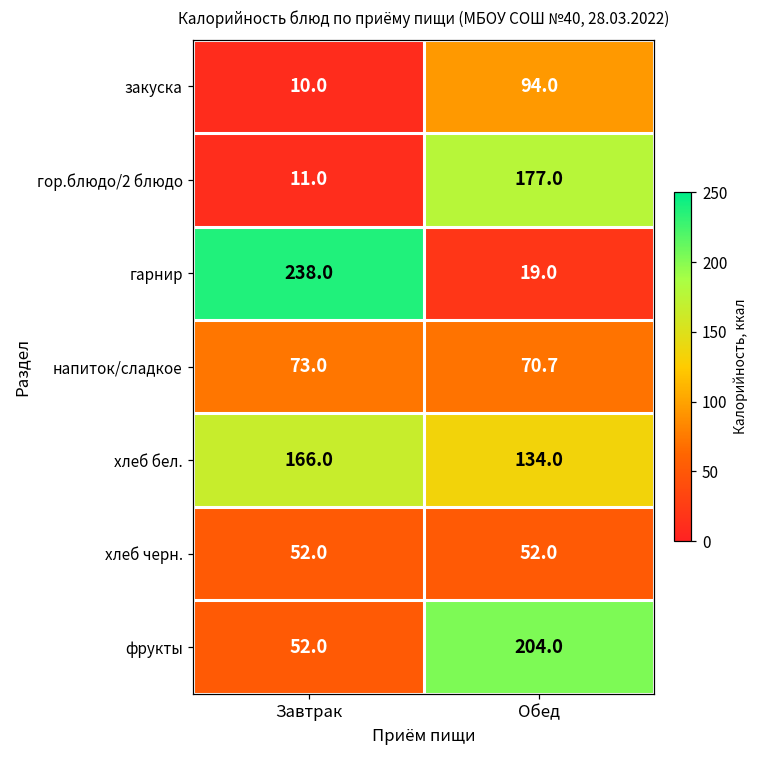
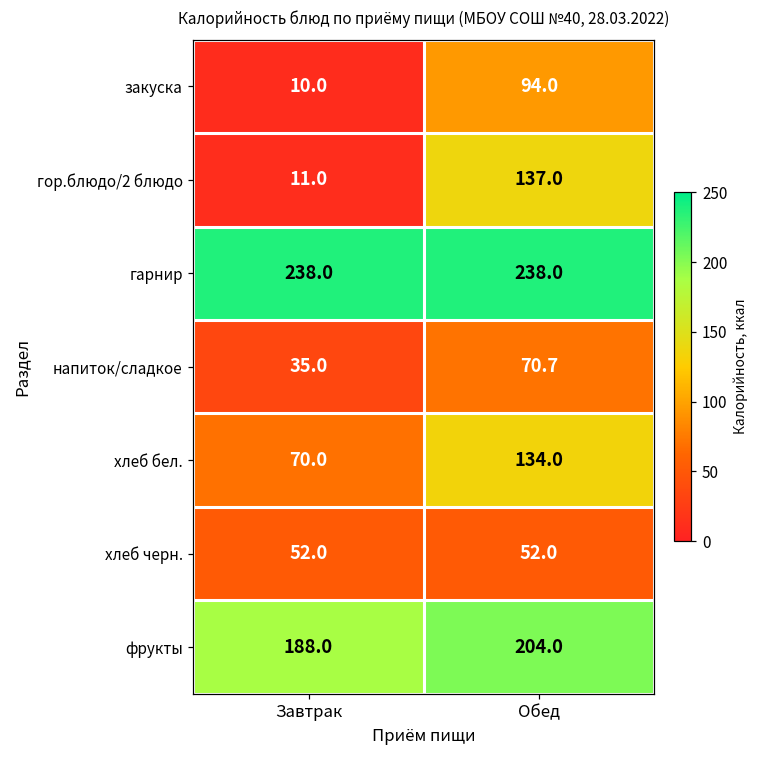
гор.блюдо/2 блюдо, Обед: 177.0 -> 137.0
гарнир, Обед: 19.0 -> 238.0
напиток/сладкое, Завтрак: 73.0 -> 35.0
хлеб бел., Завтрак: 166.0 -> 70.0
фрукты, Завтрак: 52.0 -> 188.0
